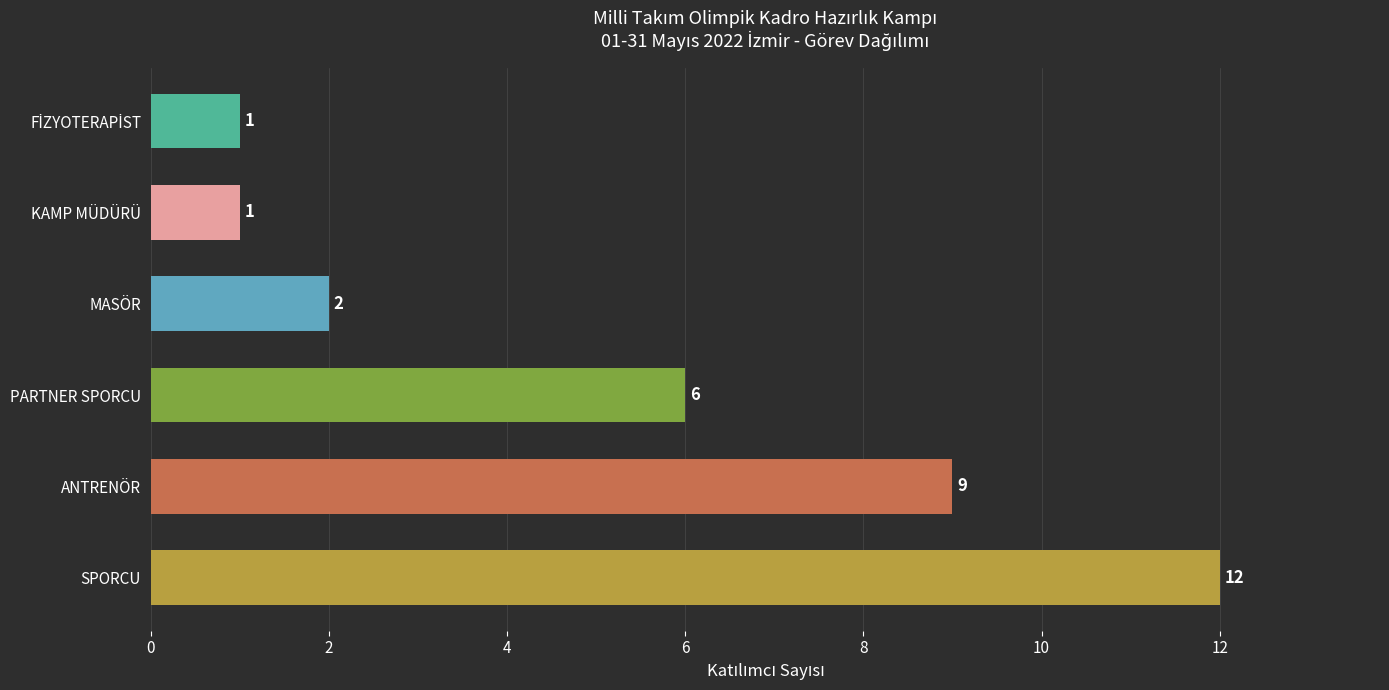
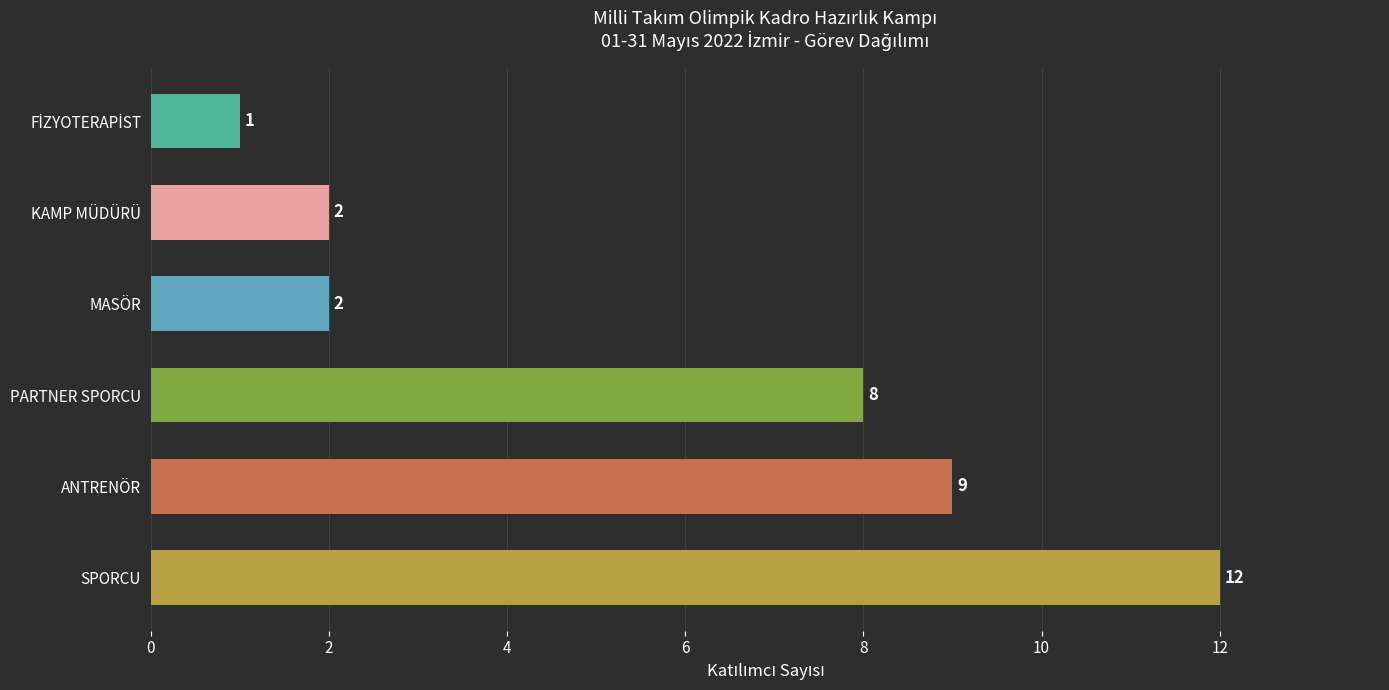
KAMP MÜDÜRÜ: 1 -> 2
PARTNER SPORCU: 6 -> 8
